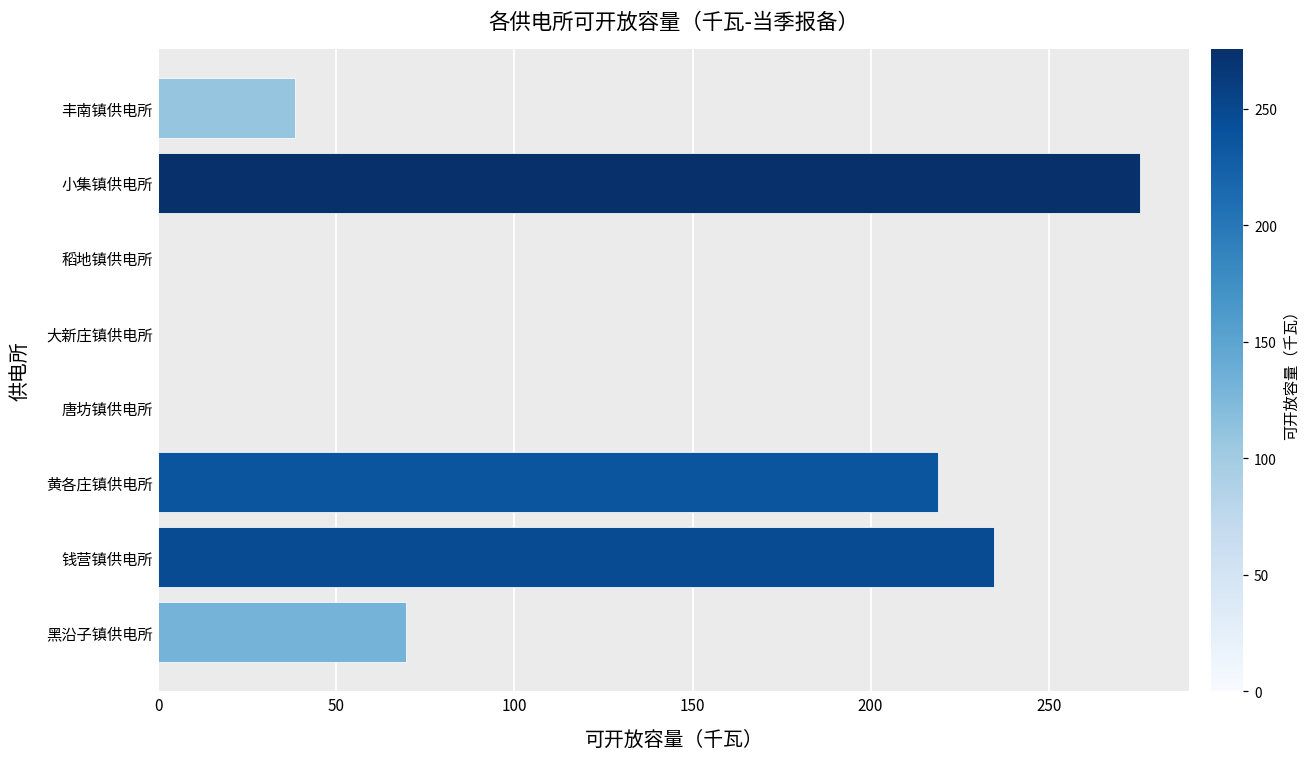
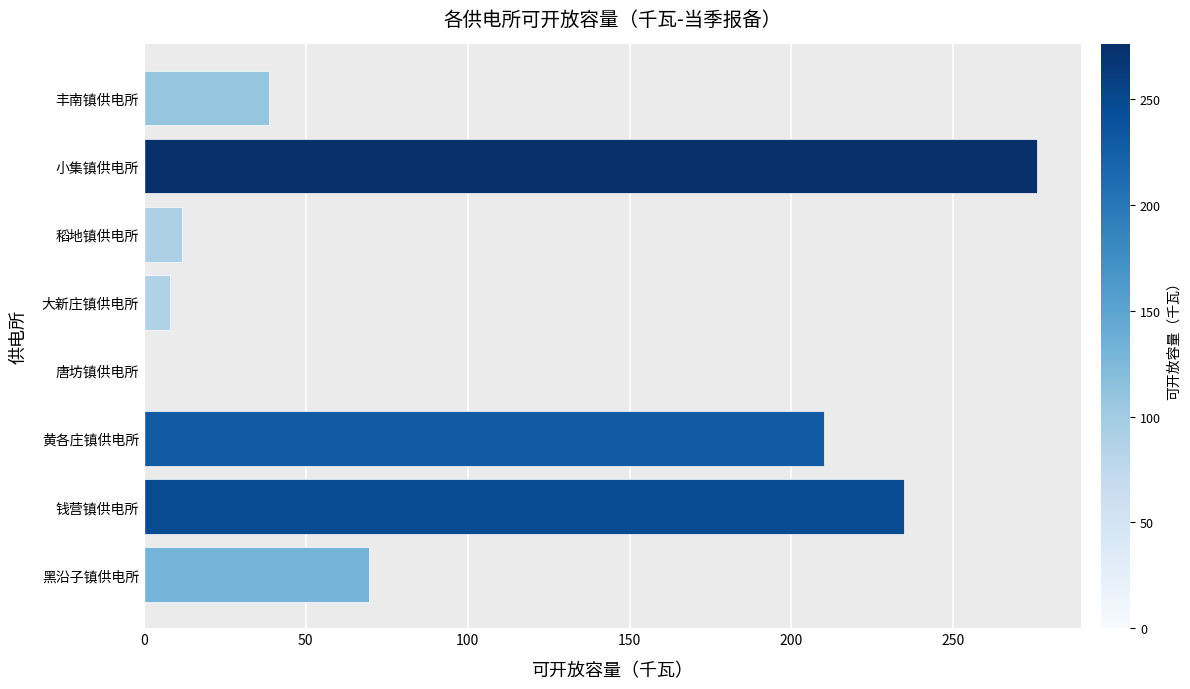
稻地镇供电所: 0 -> 12
大新庄镇供电所: 0 -> 8
黄各庄镇供电所: 219 -> 210
